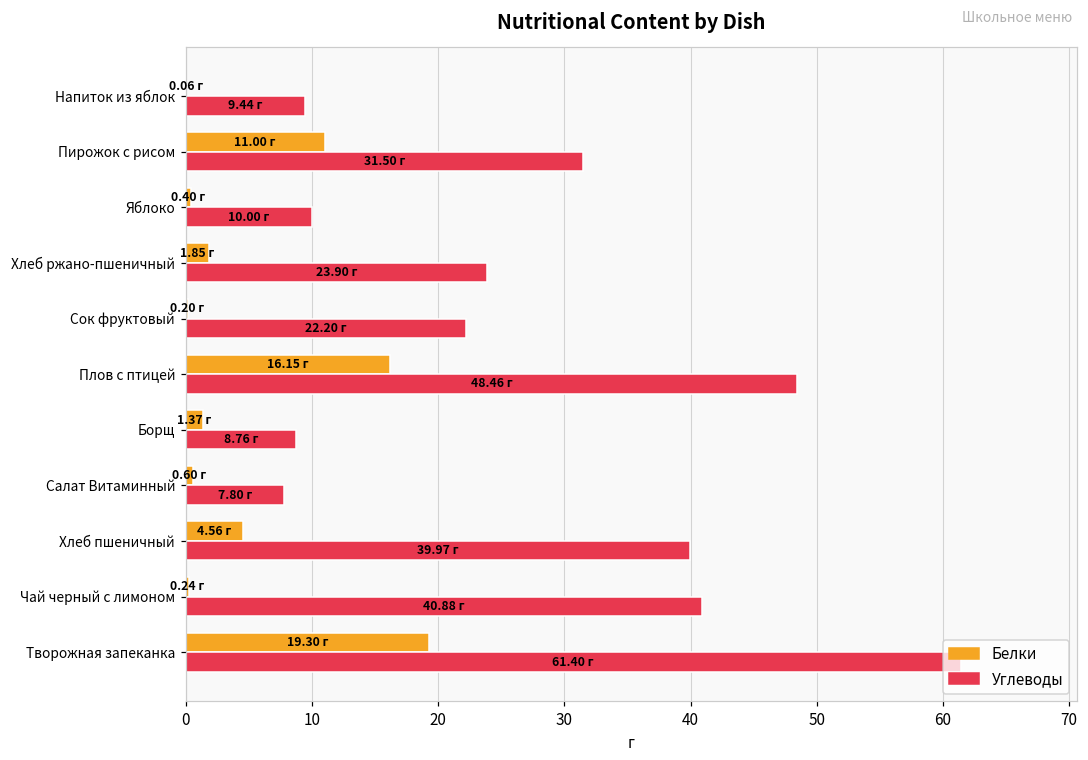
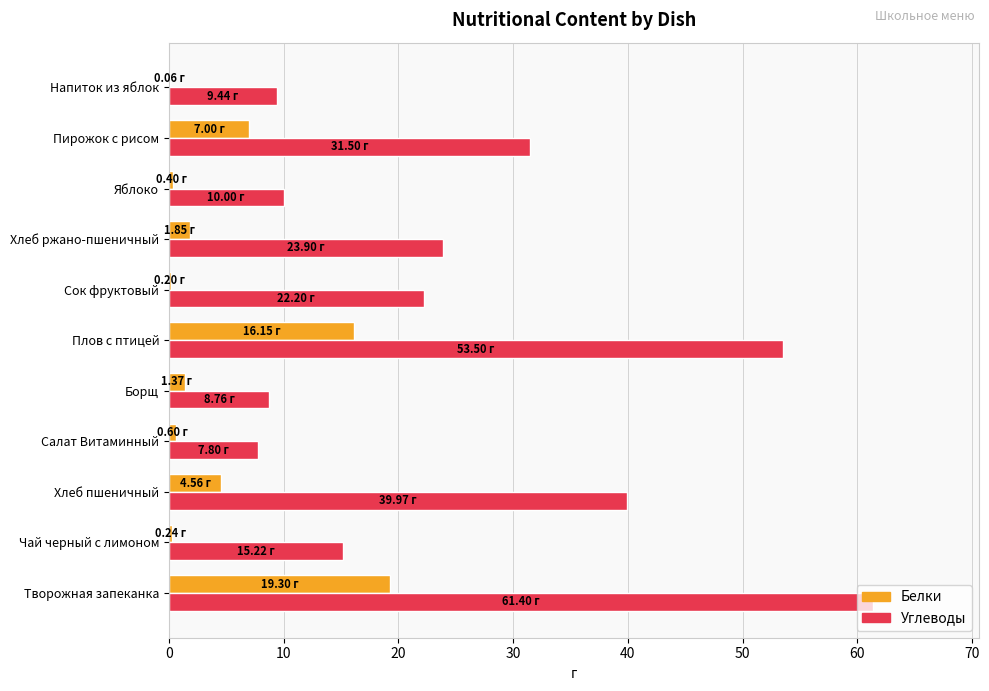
Белки, Пирожок с рисом: 11.00 -> 7.00
Углеводы, Плов с птицей: 48.46 -> 53.50
Углеводы, Чай черный с лимоном: 40.88 -> 15.22
